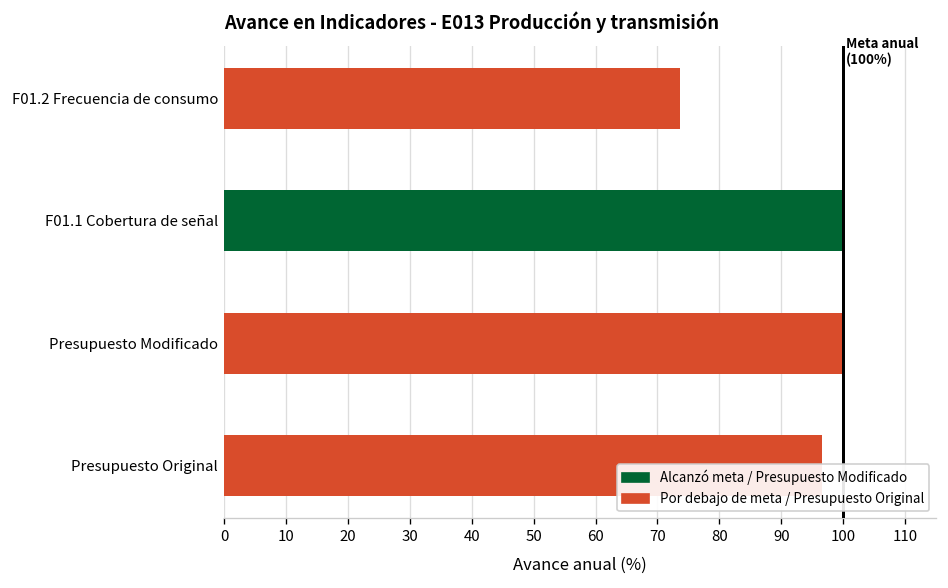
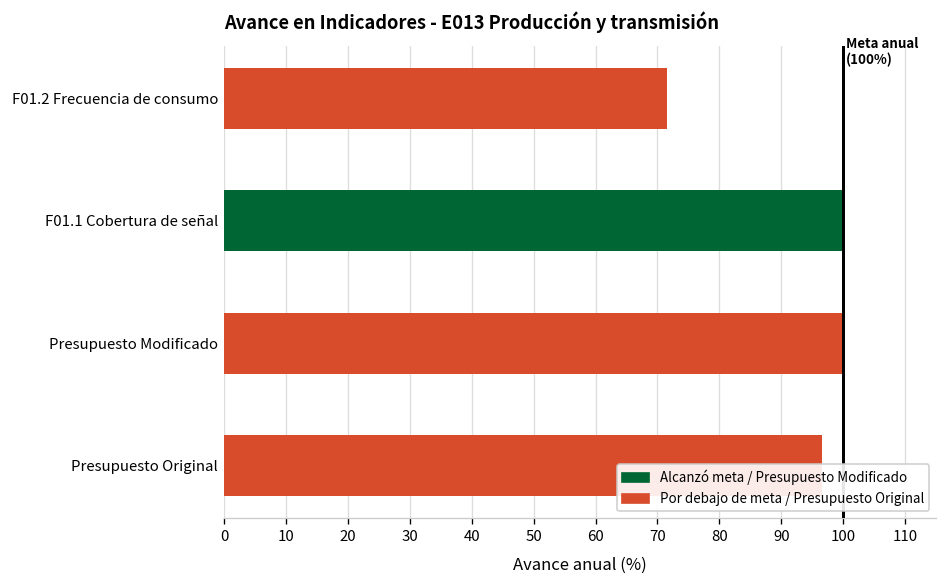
F01.2 Frecuencia de consumo: 74 -> 71
